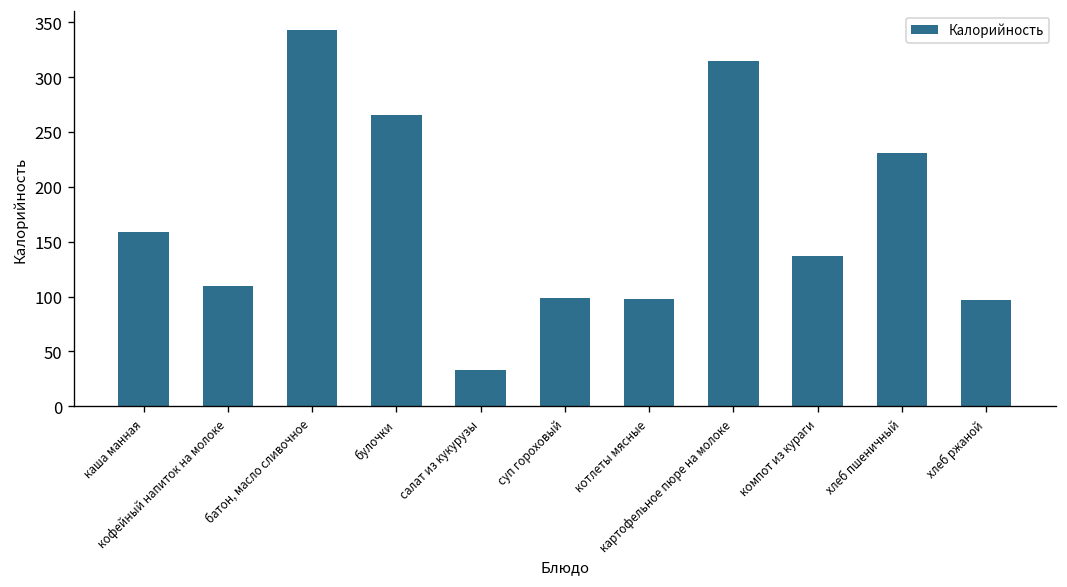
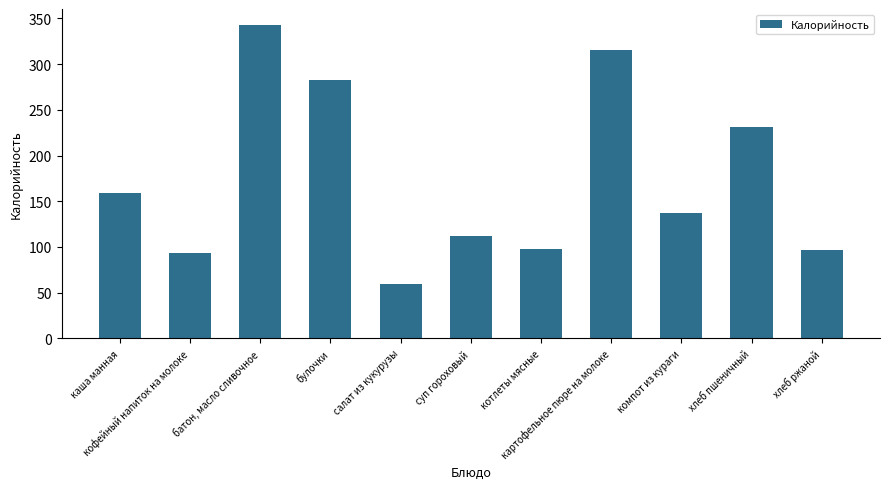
кофейный напиток на молоке: 110 -> 90
булочки: 270 -> 280
салат из кукурузы: 30 -> 60
суп гороховый: 100 -> 110
